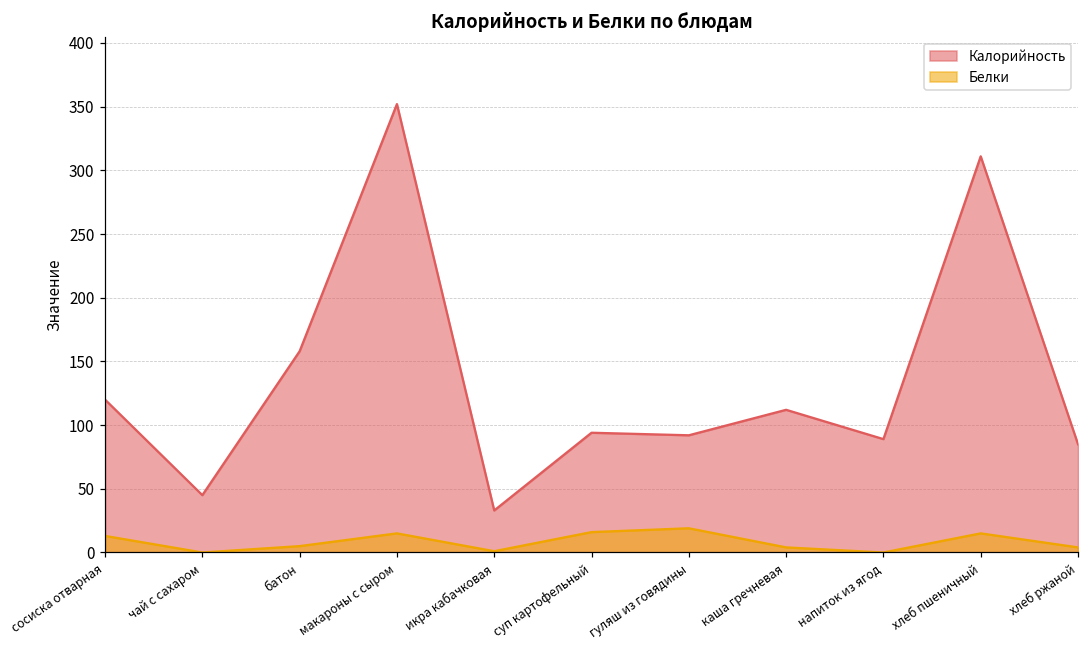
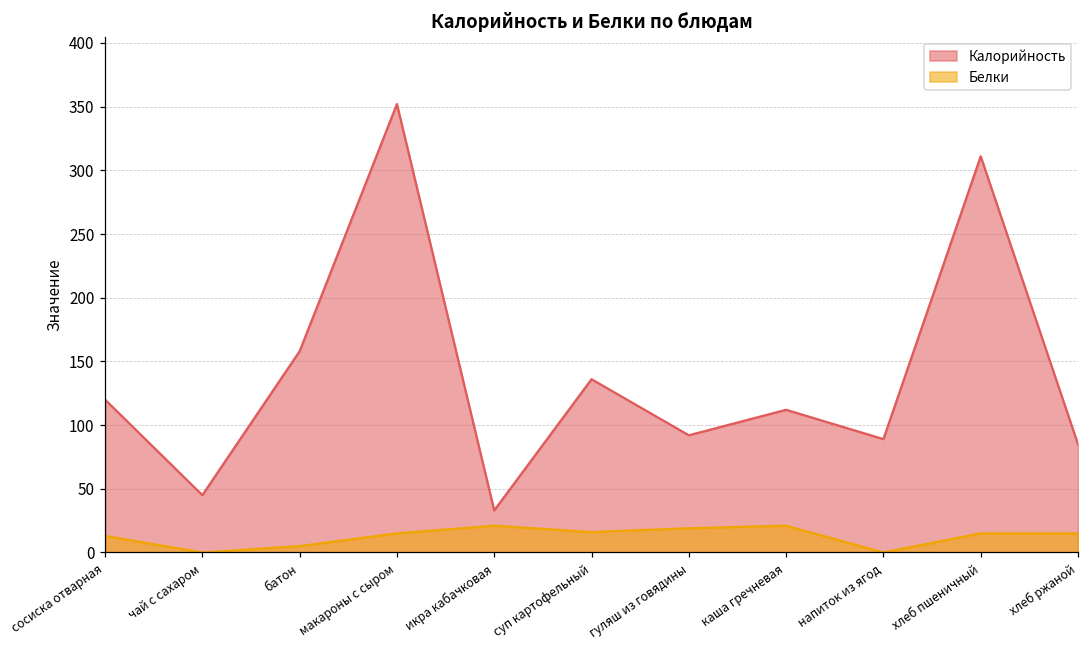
Белки, икра кабачковая: 1 -> 21
Калорийность, суп картофельный: 94 -> 136
Белки, каша гречневая: 4 -> 21
Белки, хлеб ржаной: 4 -> 15
